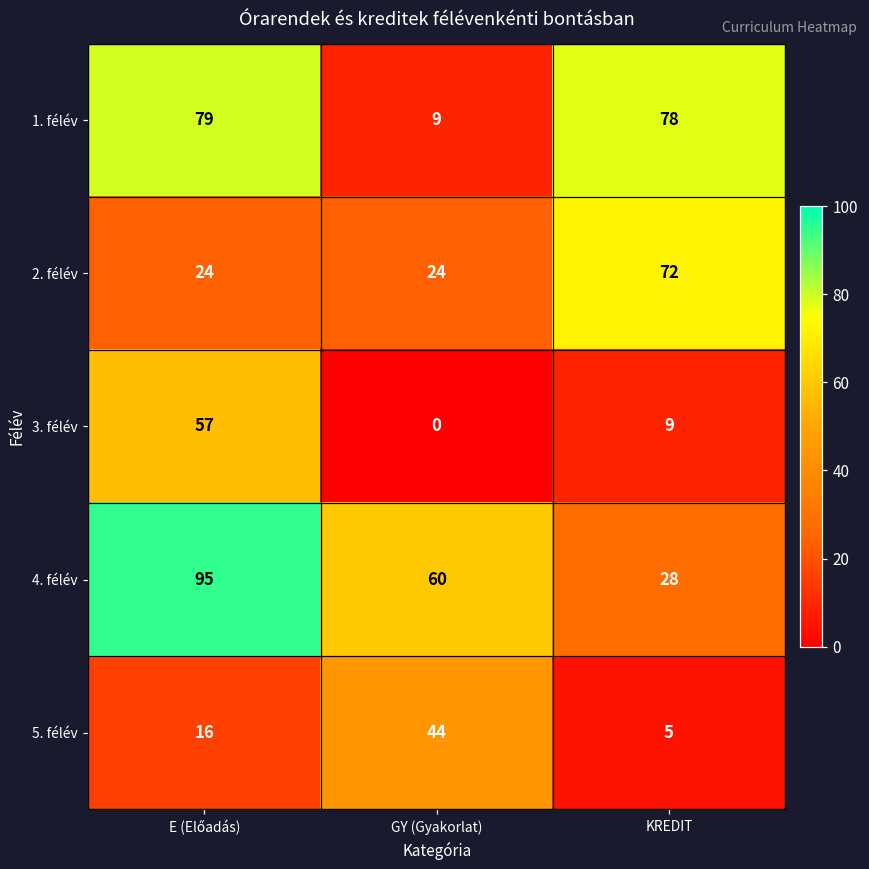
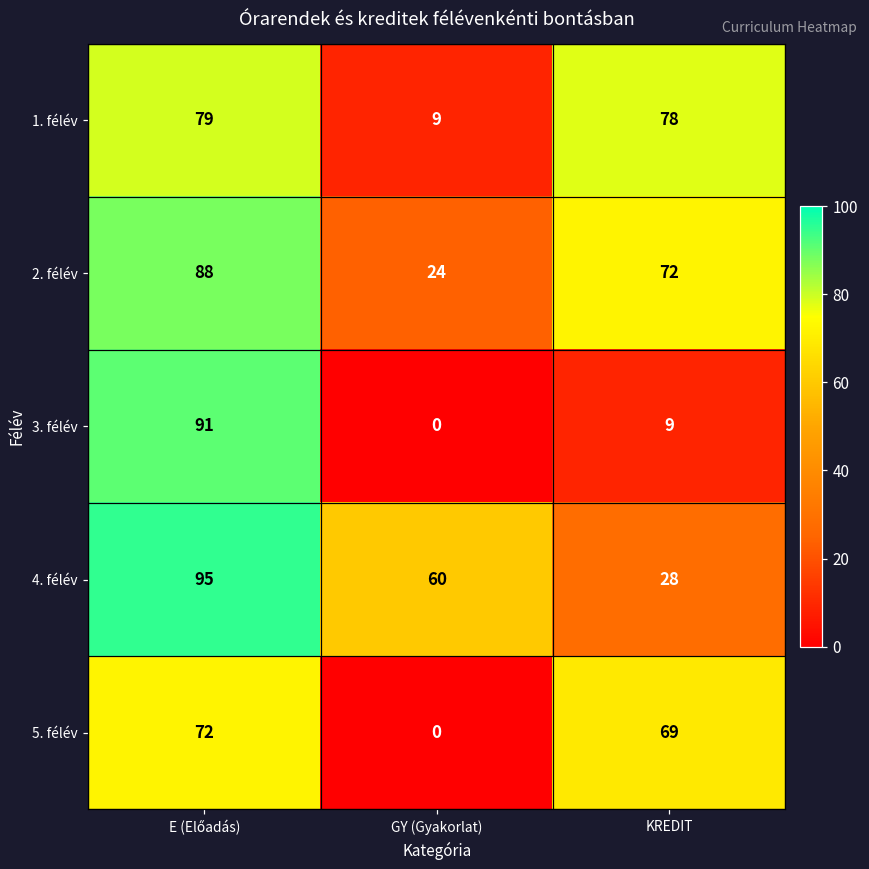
2. félév, E (Előadás): 24 -> 88
3. félév, E (Előadás): 57 -> 91
5. félév, E (Előadás): 16 -> 72
5. félév, GY (Gyakorlat): 44 -> 0
5. félév, KREDIT: 5 -> 69
